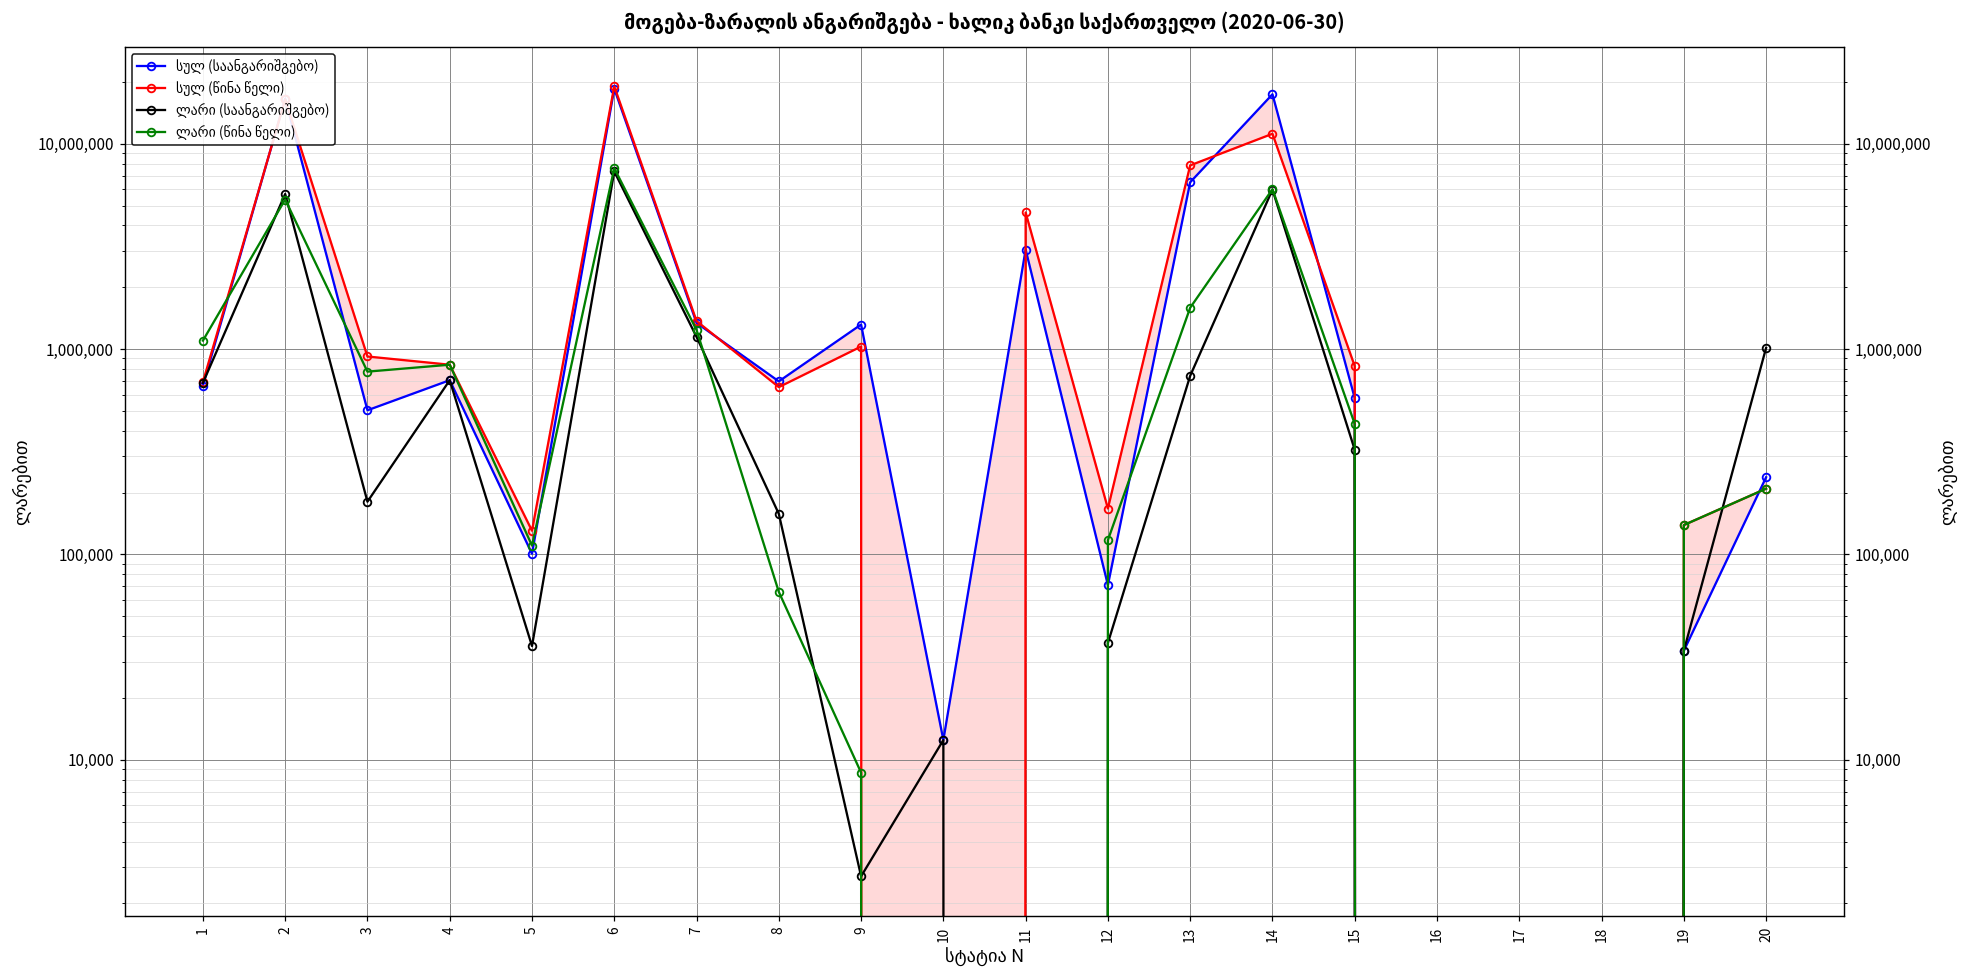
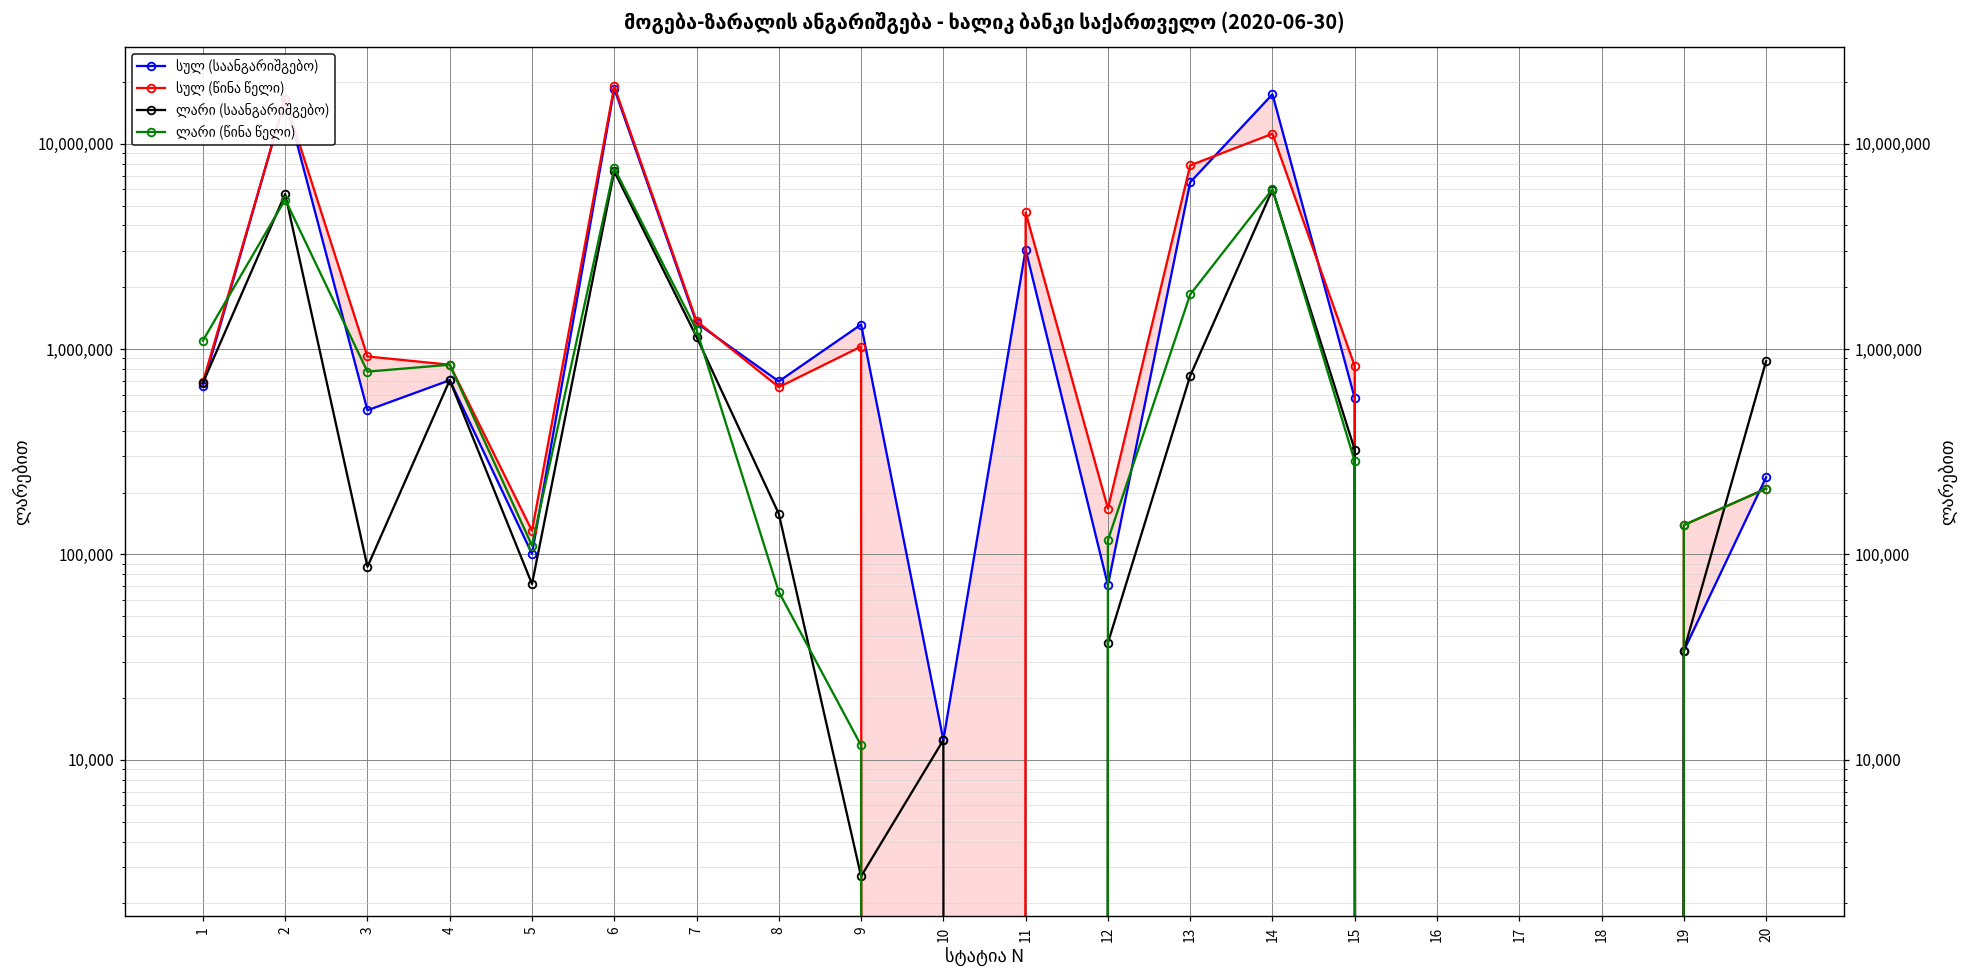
ლარი (საანგარიშგებო), 3: 180,000 -> 90,000
ლარი (საანგარიშგებო), 5: 36,000 -> 72,000
ლარი (წინა წელი), 9: 9,000 -> 12,000
ლარი (წინა წელი), 13: 1,600,000 -> 1,800,000
ლარი (წინა წელი), 15: 430,000 -> 280,000
ლარი (საანგარიშგებო), 20: 1,000,000 -> 900,000
